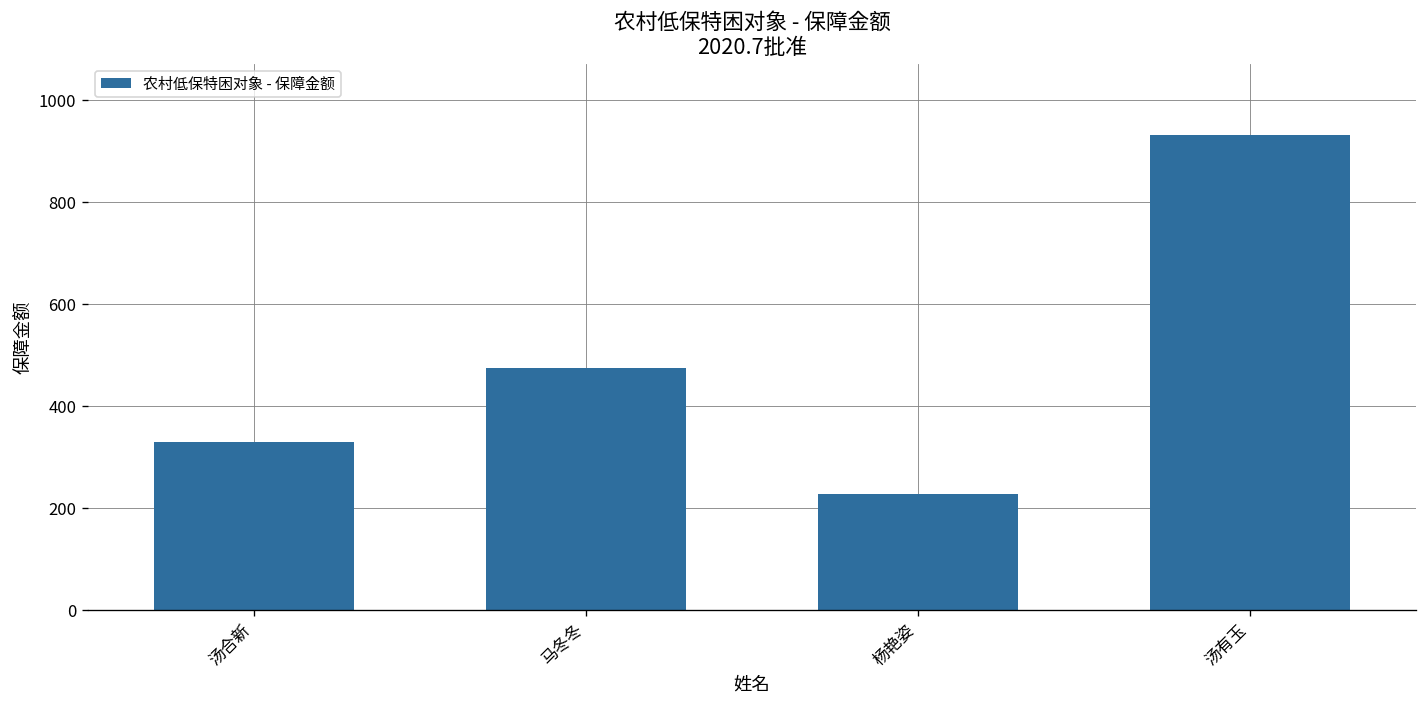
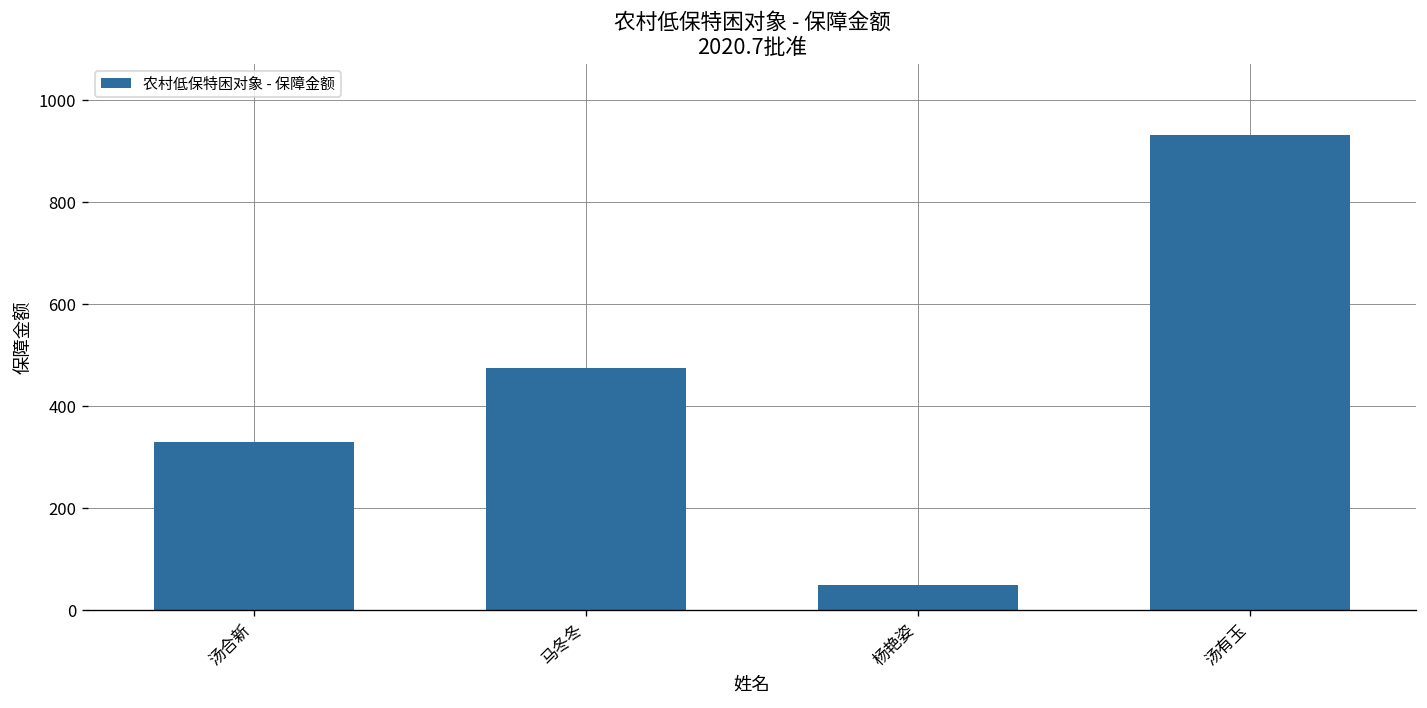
杨艳姿: 230 -> 50
